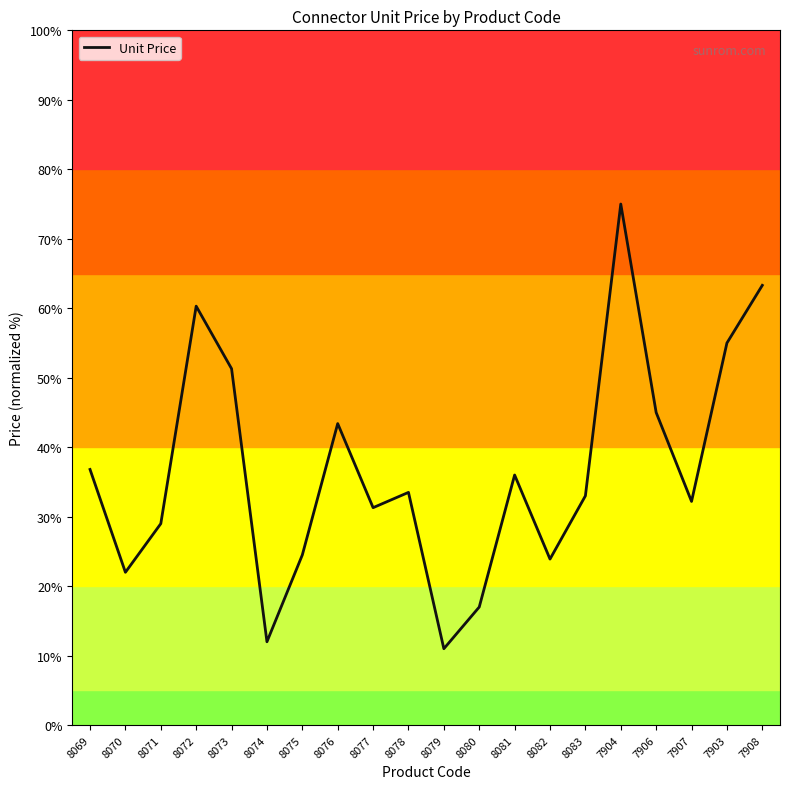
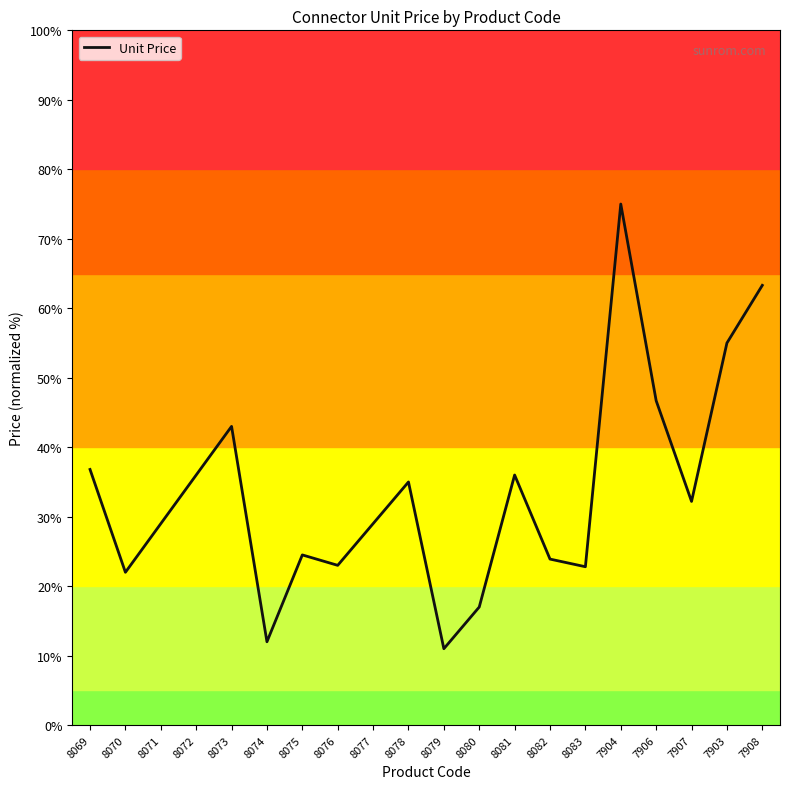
8072: 60% -> 36%
8073: 51% -> 43%
8076: 43% -> 23%
8077: 31% -> 29%
8078: 34% -> 35%
8083: 33% -> 23%
7906: 45% -> 47%
